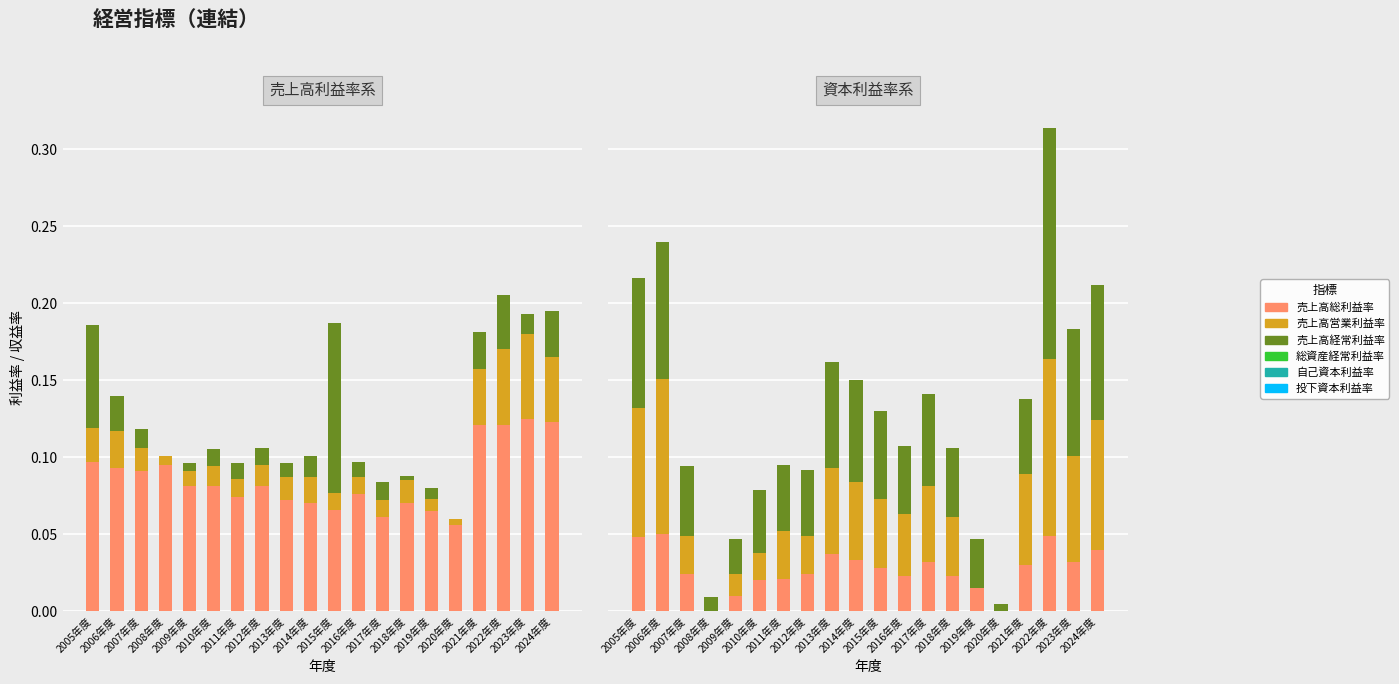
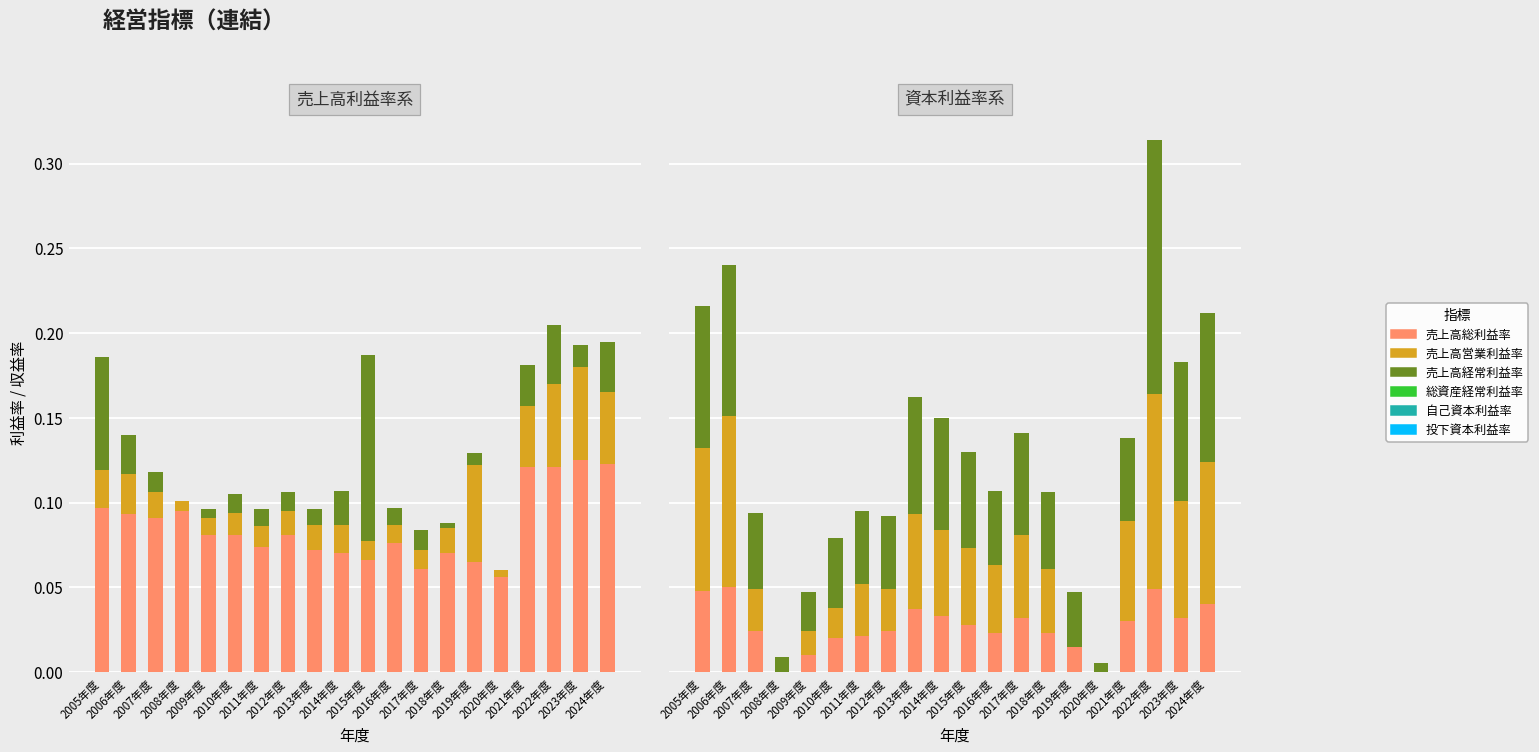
売上高利益率系, 売上高経常利益率, 2014年度: 0.014 -> 0.020
売上高利益率系, 売上高営業利益率, 2019年度: 0.008 -> 0.057
